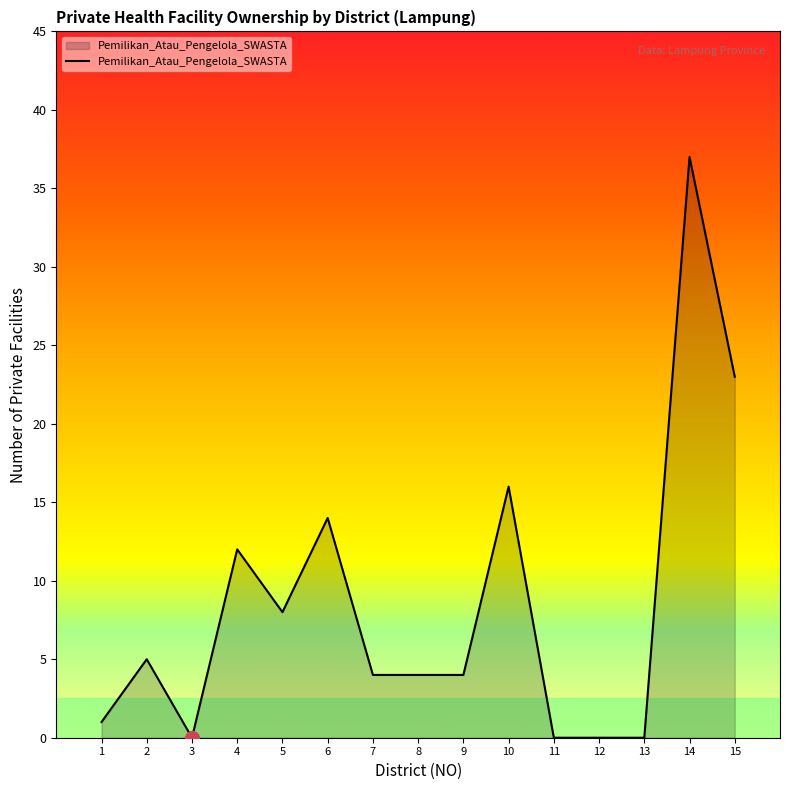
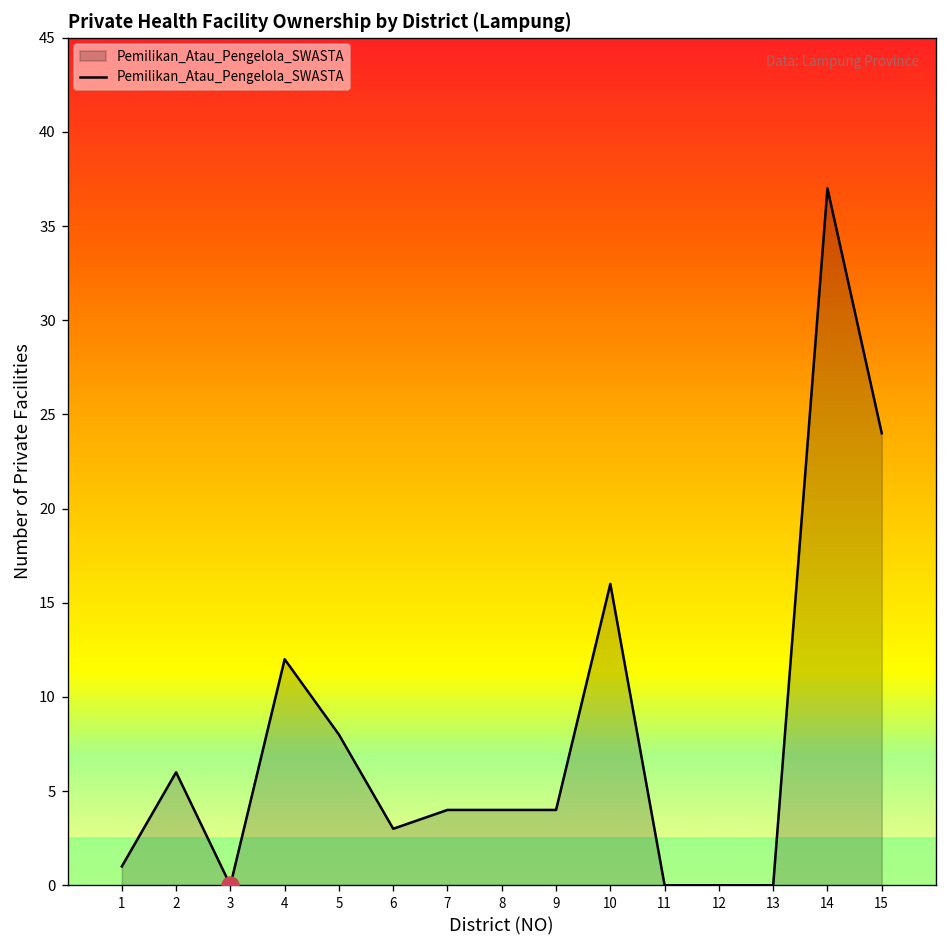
Pemilikan_Atau_Pengelola_SWASTA, 2: 5 -> 6
Pemilikan_Atau_Pengelola_SWASTA, 6: 14 -> 3
Pemilikan_Atau_Pengelola_SWASTA, 15: 23 -> 24
